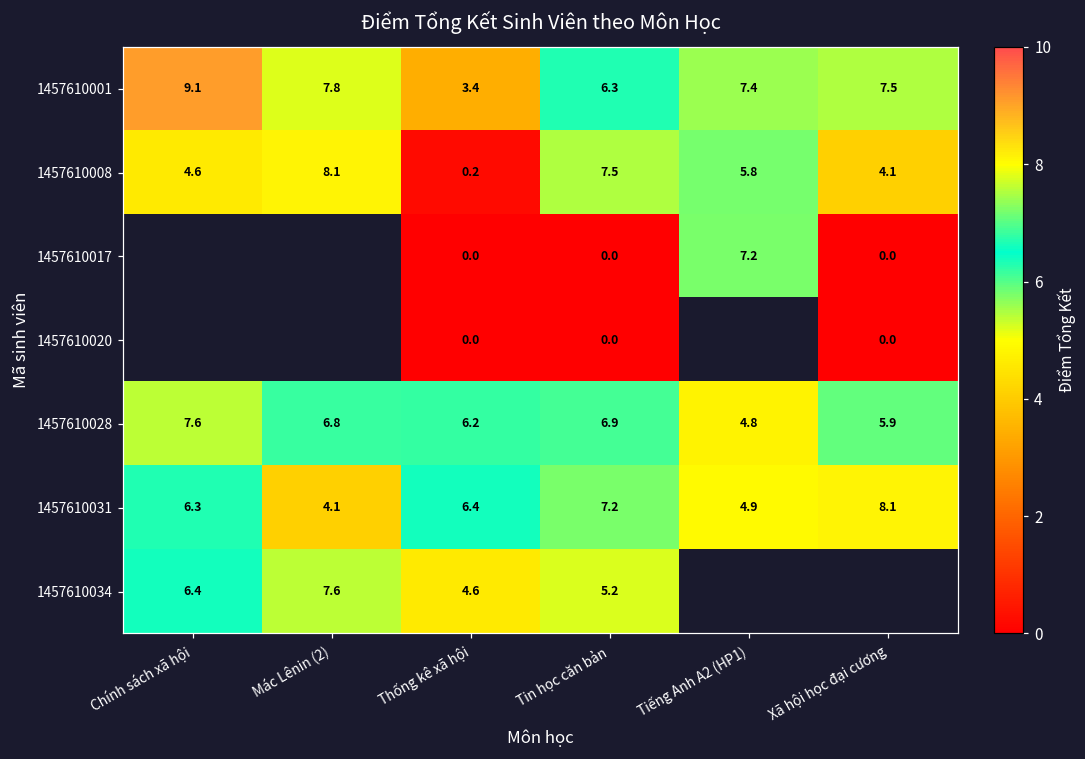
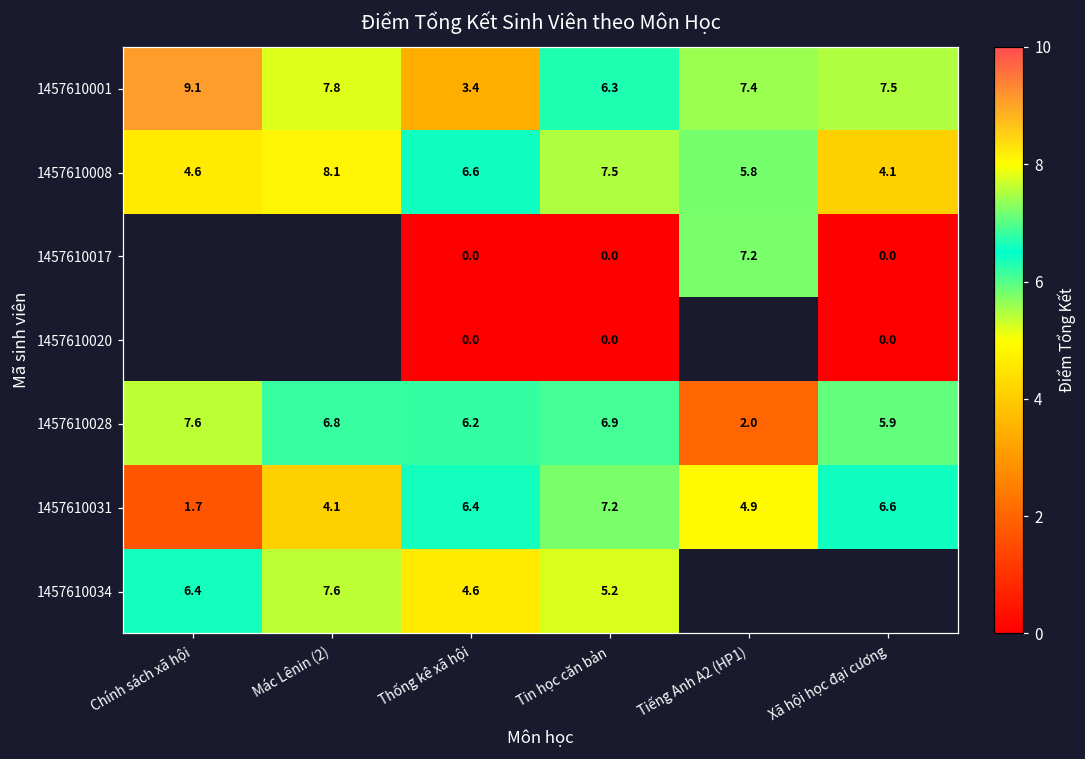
1457610008, Thống kê xã hội: 0.2 -> 6.6
1457610028, Tiếng Anh A2 (HP1): 4.8 -> 2.0
1457610031, Chính sách xã hội: 6.3 -> 1.7
1457610031, Xã hội học đại cương: 8.1 -> 6.6
